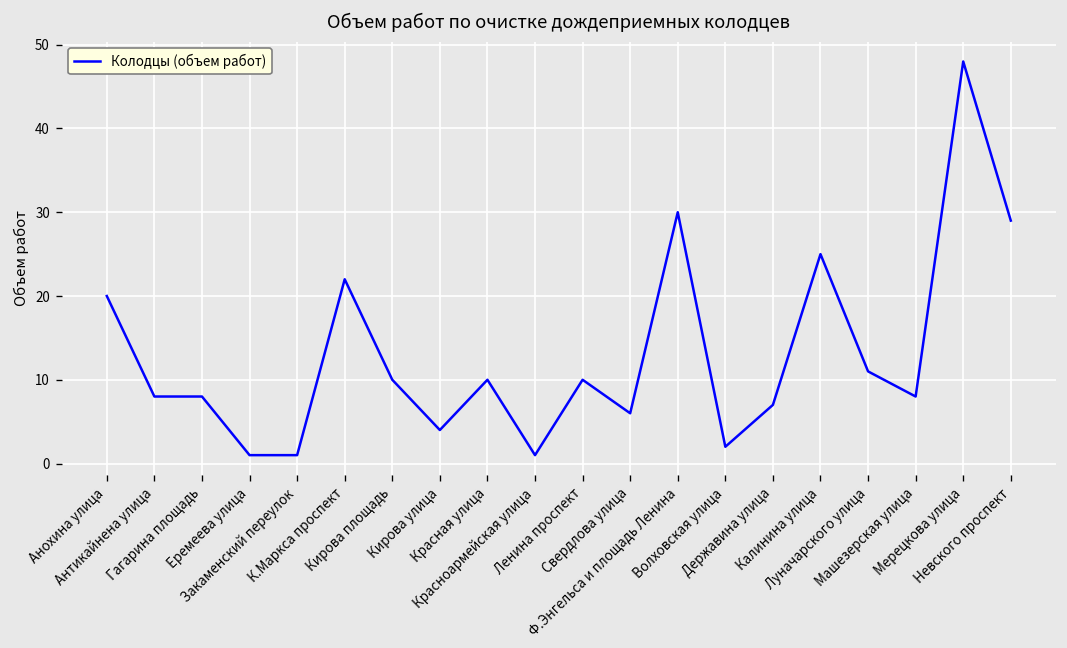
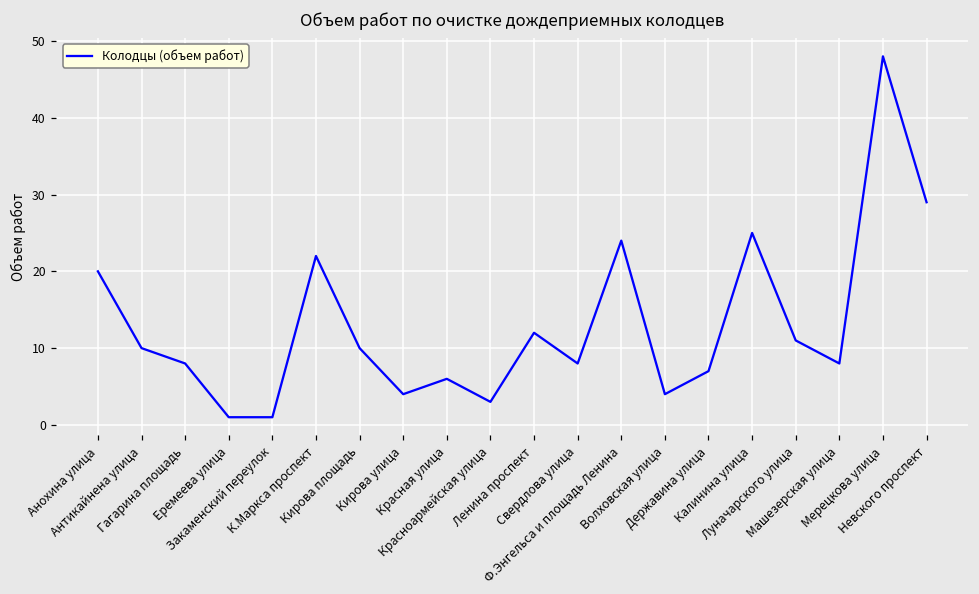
Антикайнена улица: 8 -> 10
Красная улица: 10 -> 6
Красноармейская улица: 1 -> 3
Ленина проспект: 10 -> 12
Свердлова улица: 6 -> 8
Ф.Энгельса и площадь Ленина: 30 -> 24
Волховская улица: 2 -> 4
